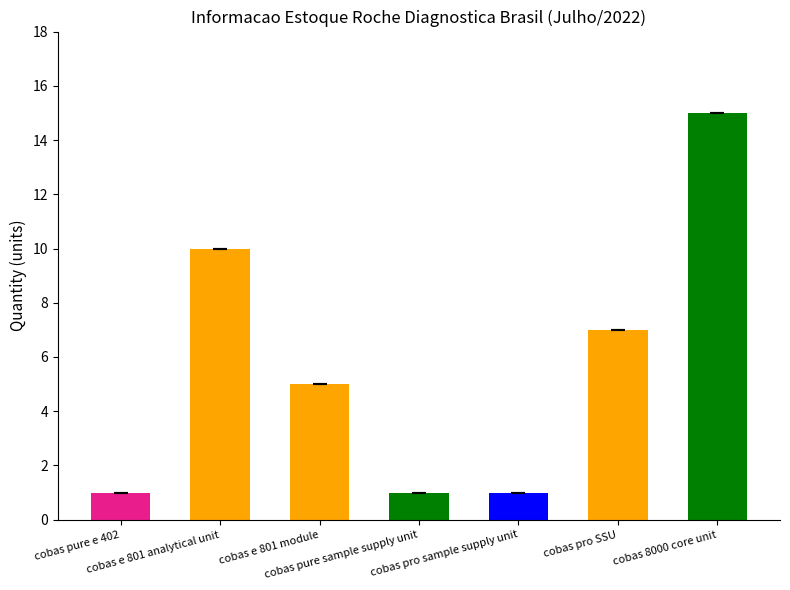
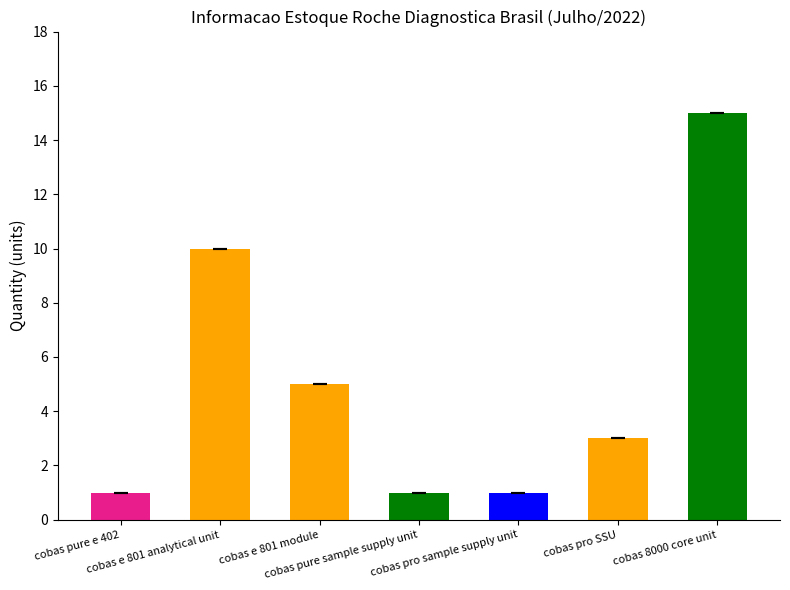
cobas pro SSU: 7 -> 3
